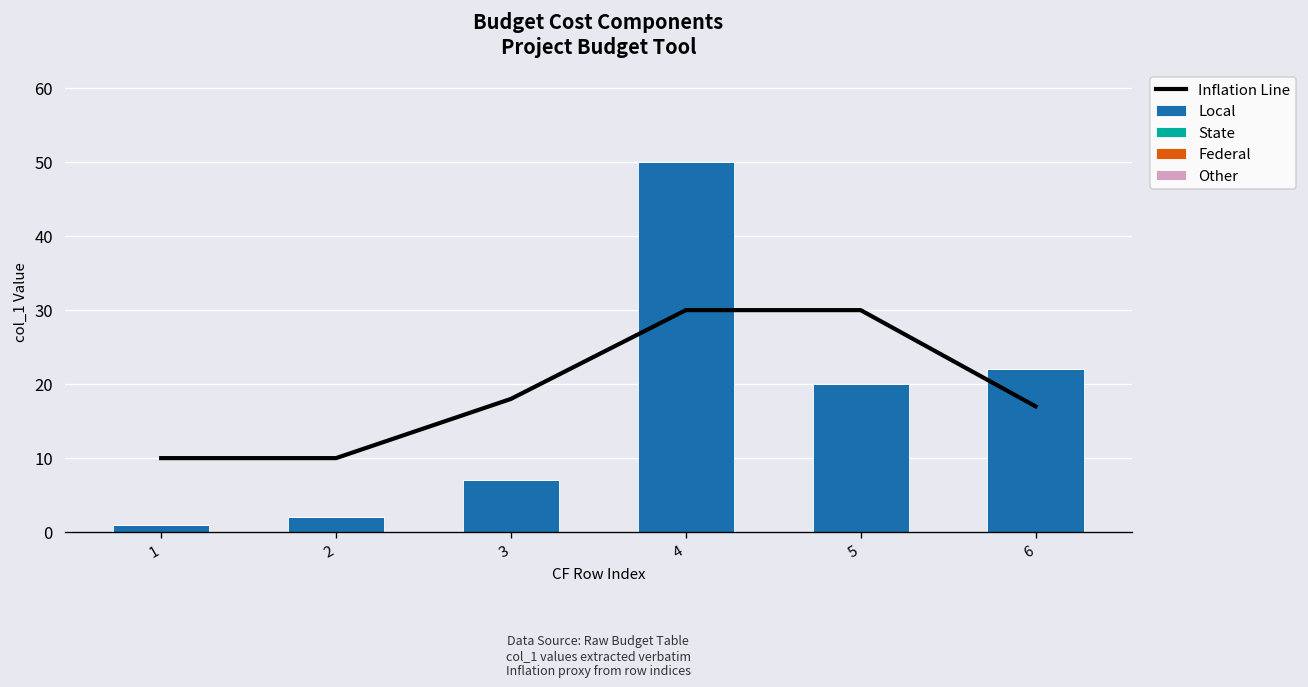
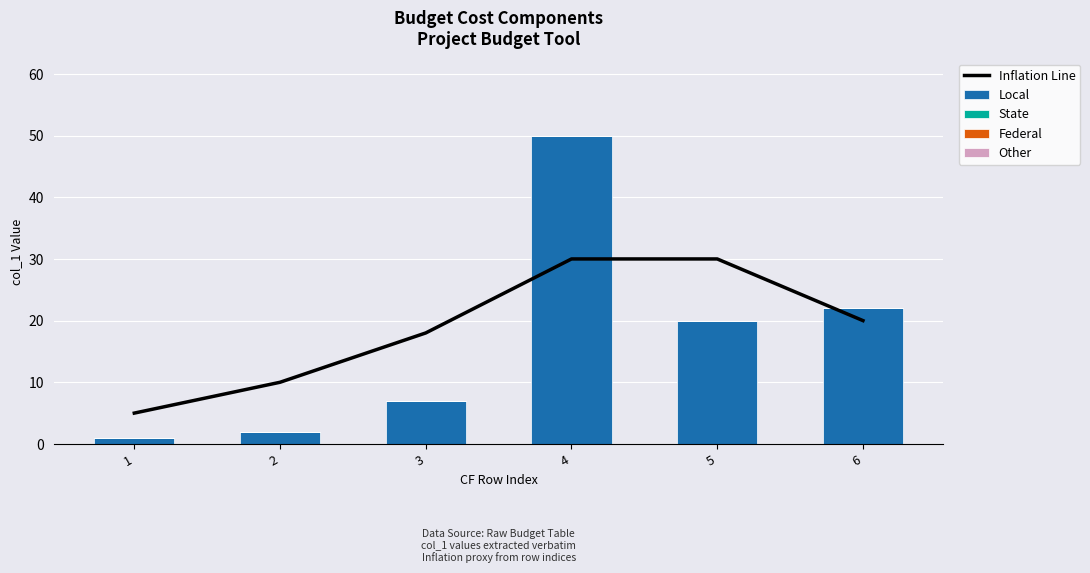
Inflation Line, 1: 10 -> 5
Inflation Line, 6: 17 -> 20
